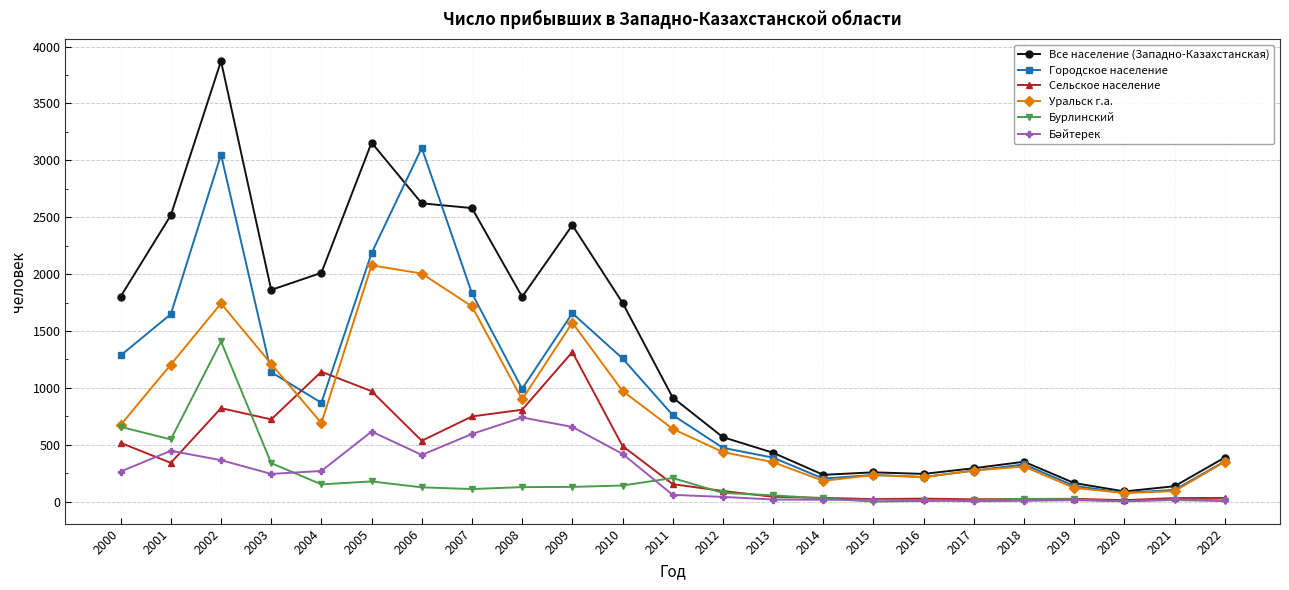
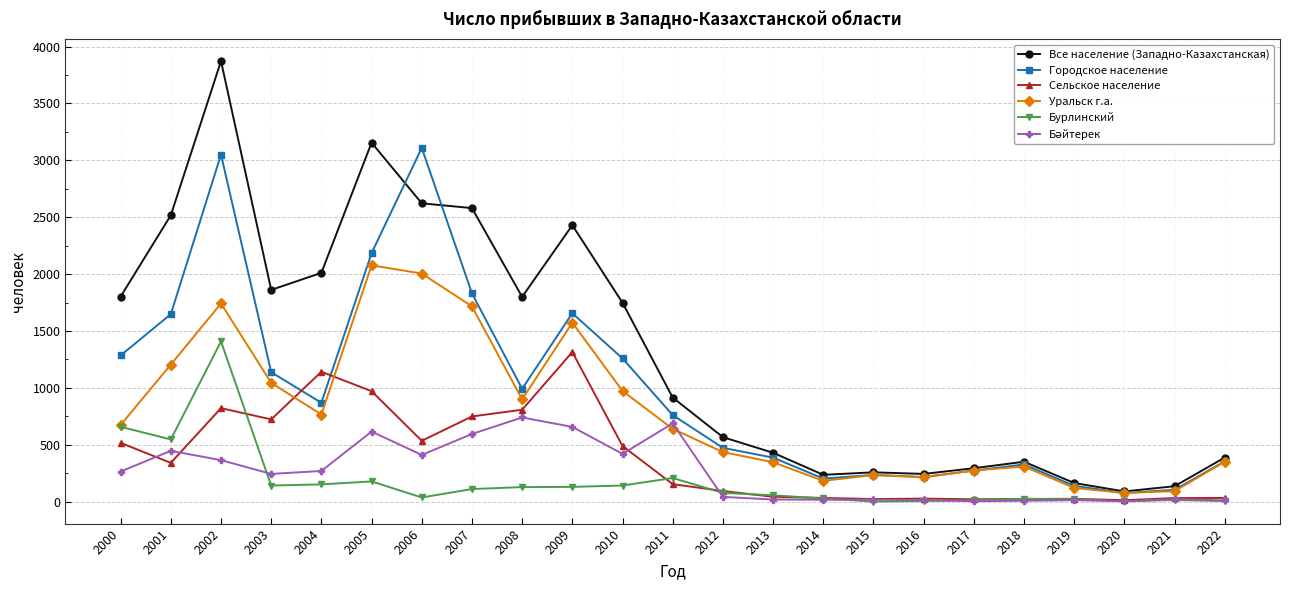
Уральск г.а., 2003: 1210 -> 1040
Бурлинский, 2003: 340 -> 140
Уральск г.а., 2004: 690 -> 770
Бурлинский, 2006: 130 -> 40
Бәйтерек, 2011: 60 -> 690
